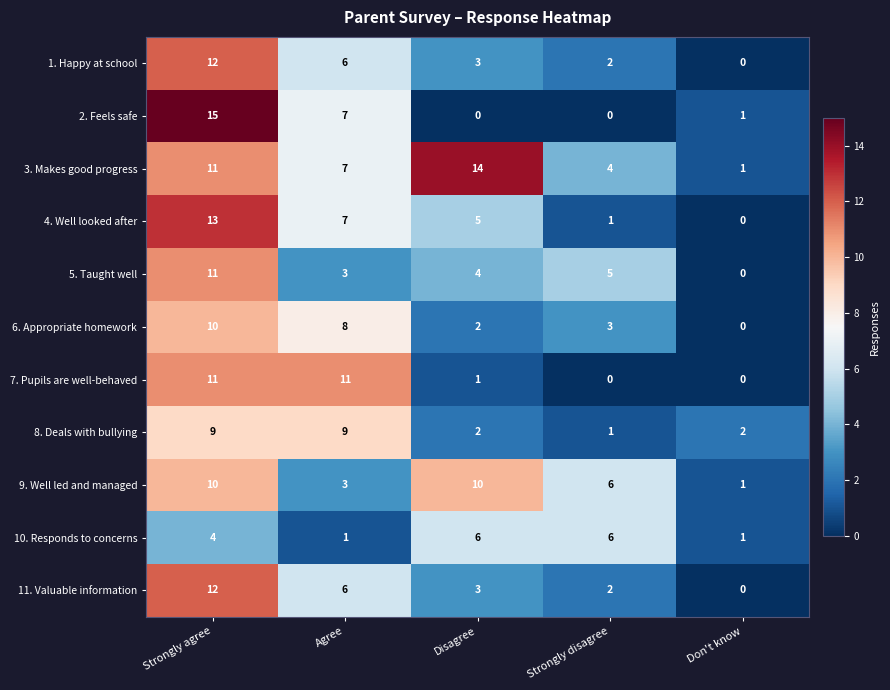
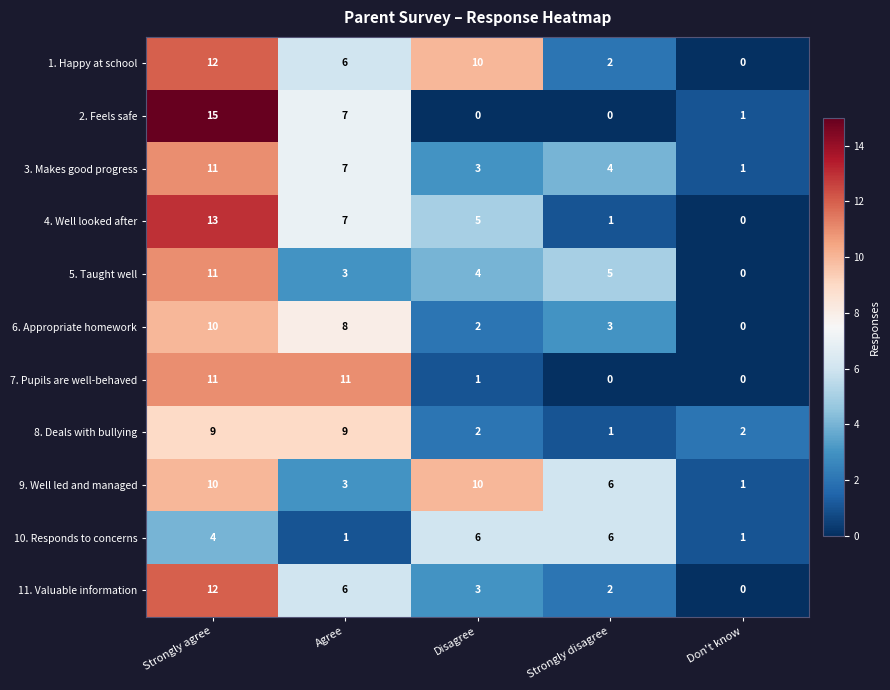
1. Happy at school, Disagree: 3 -> 10
3. Makes good progress, Disagree: 14 -> 3
